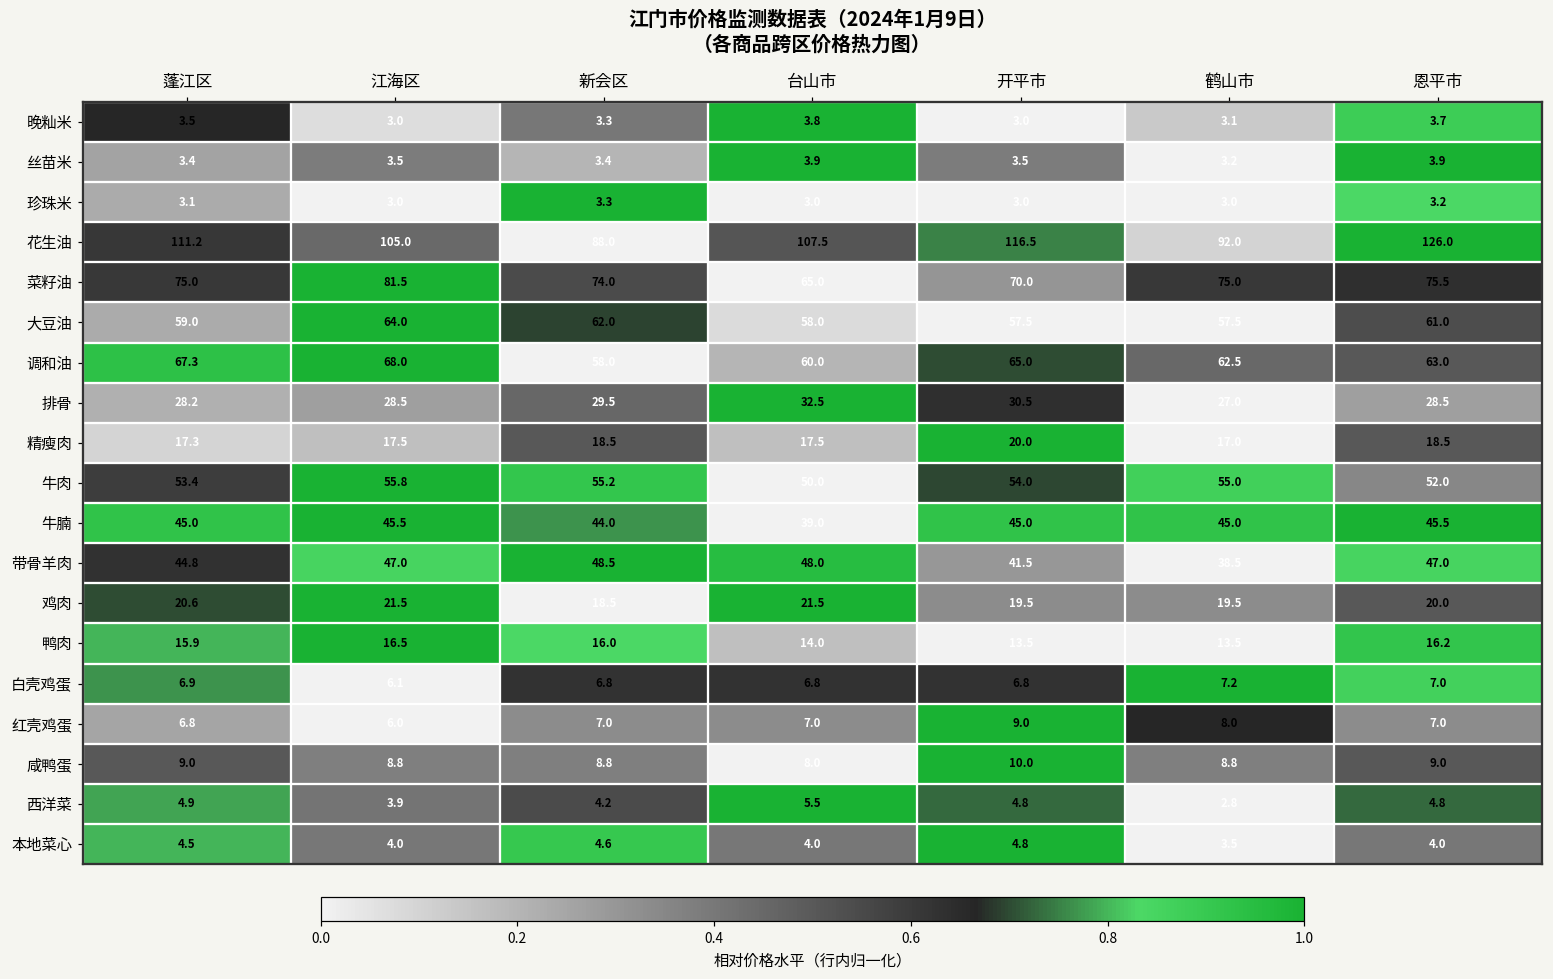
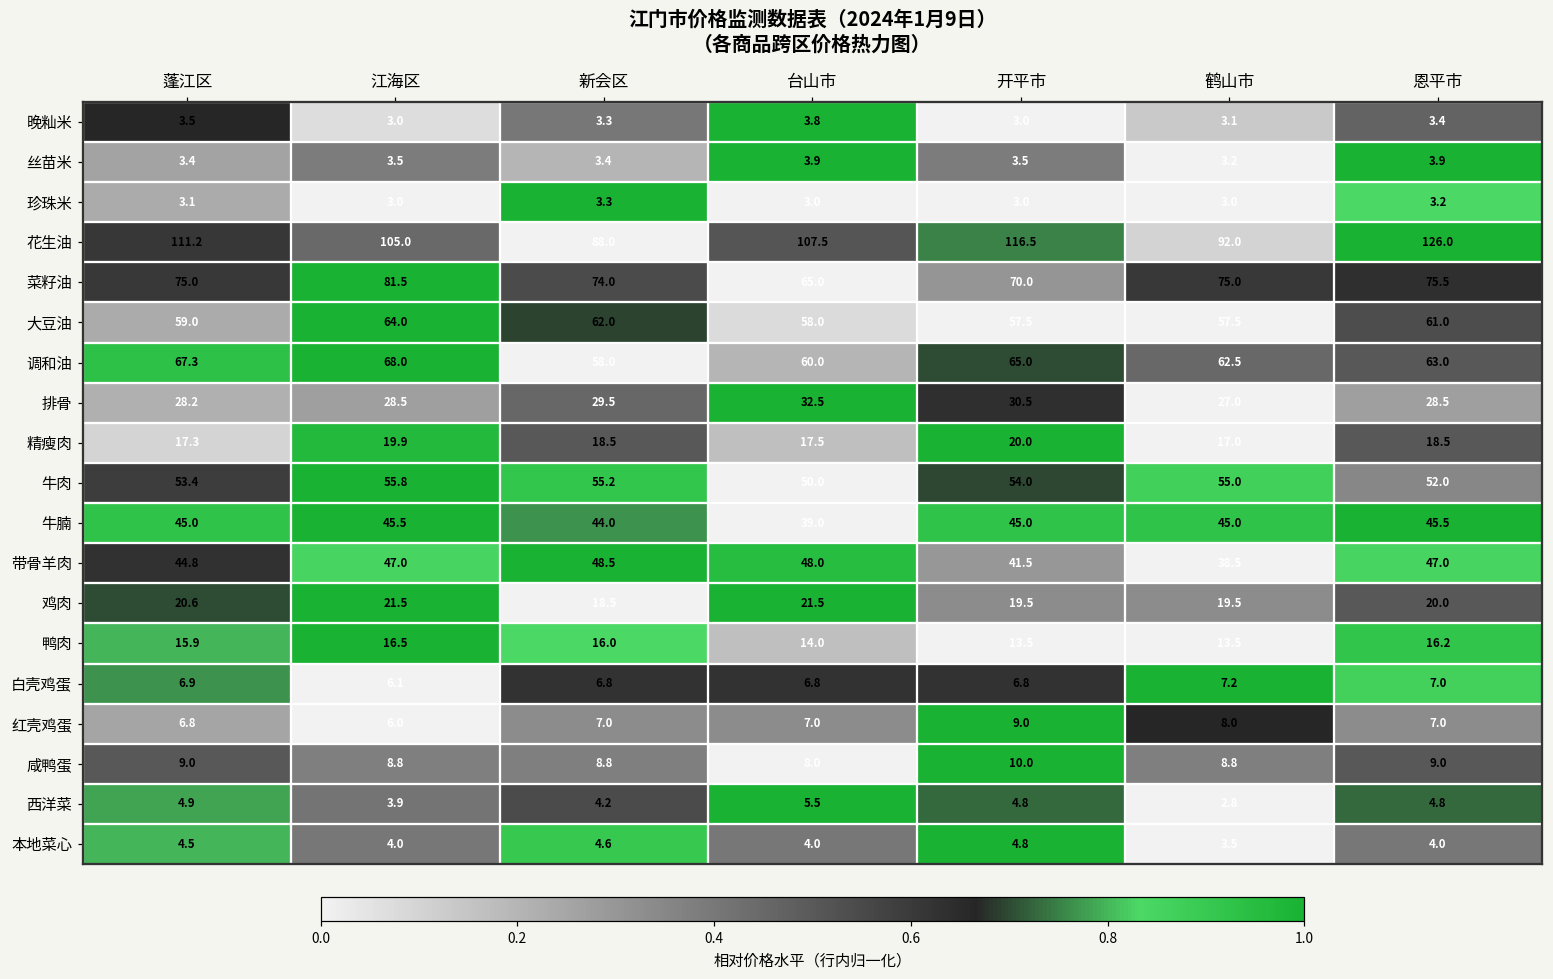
晚籼米, 恩平市: 3.7 -> 3.4
精瘦肉, 江海区: 17.5 -> 19.9
